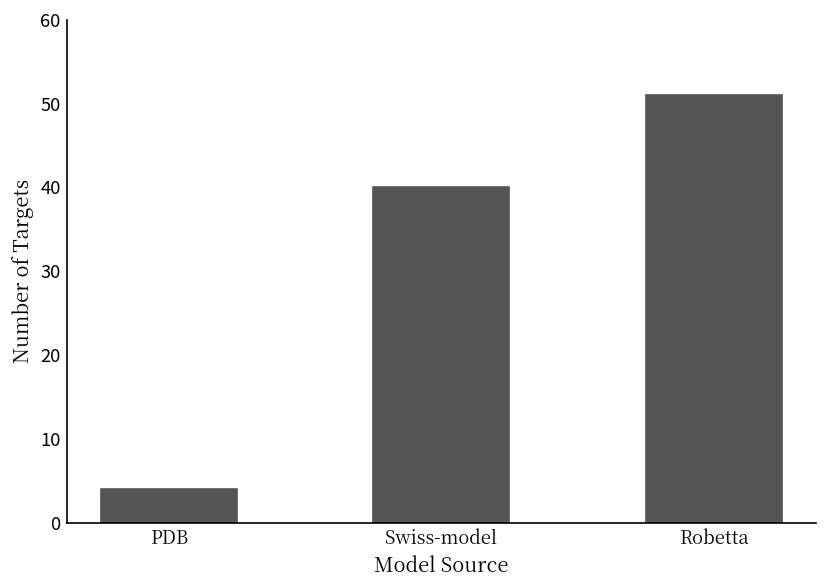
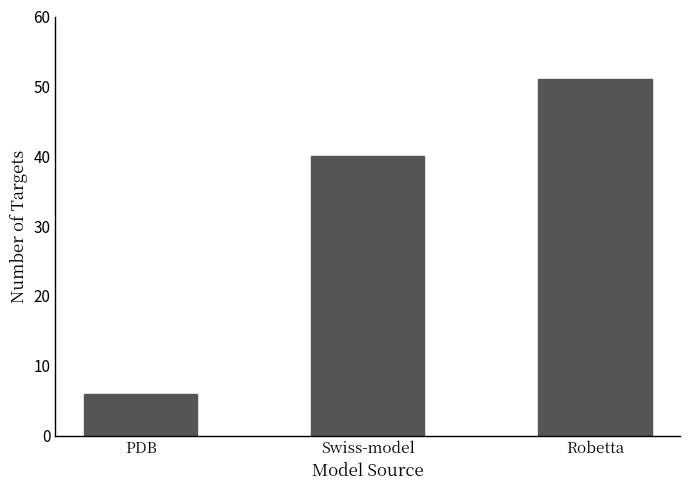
PDB: 4 -> 6
